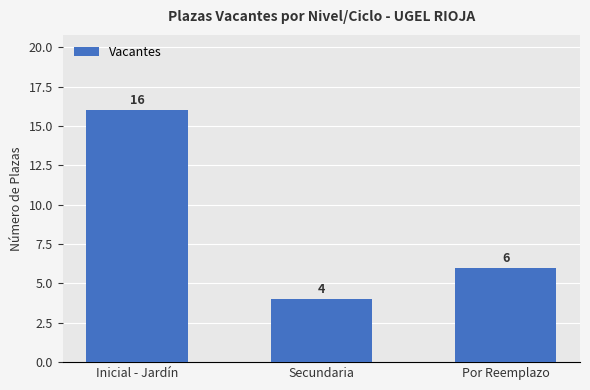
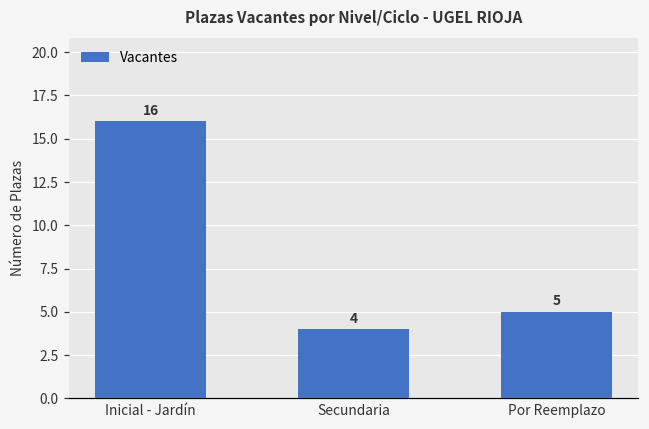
Por Reemplazo: 6 -> 5
